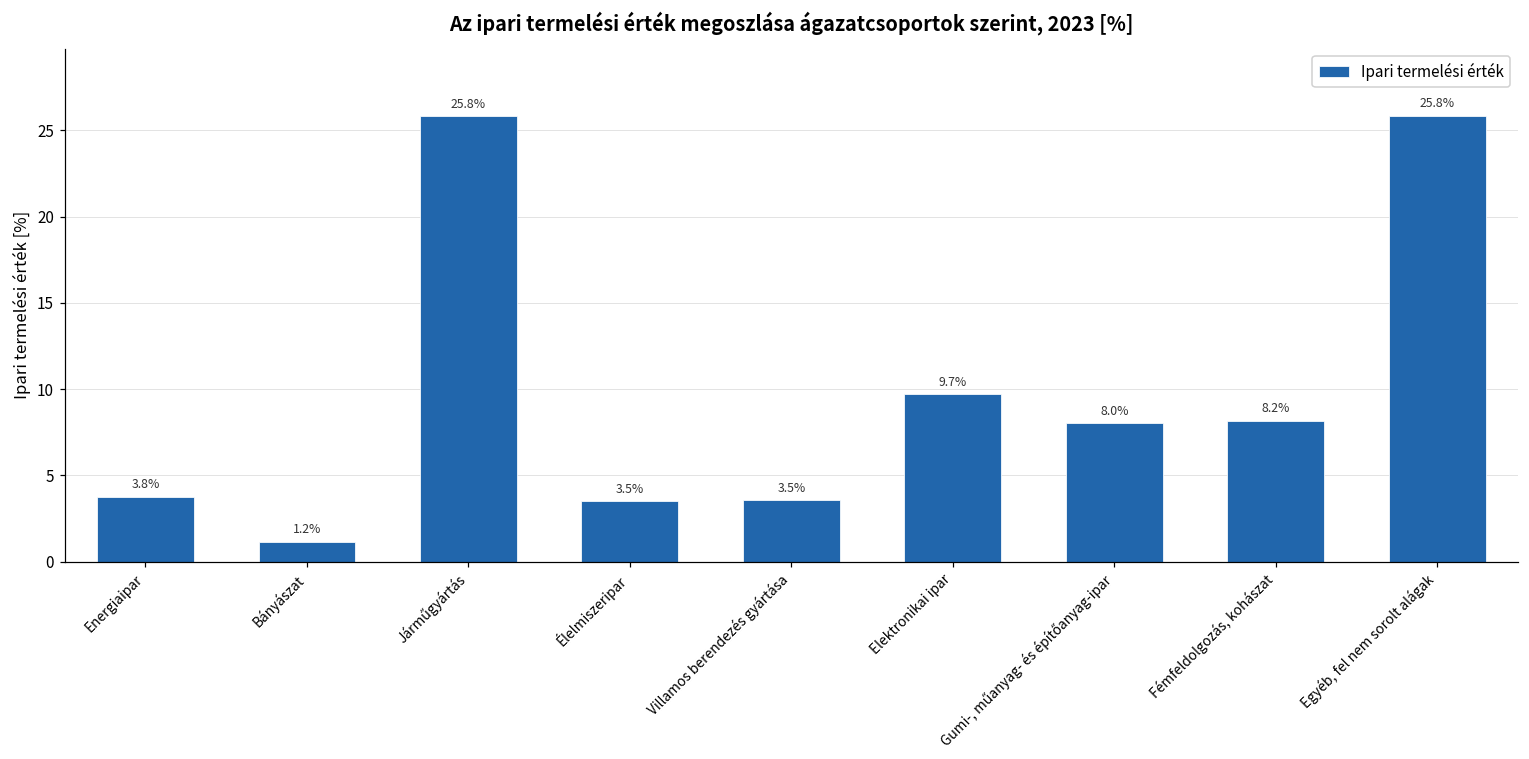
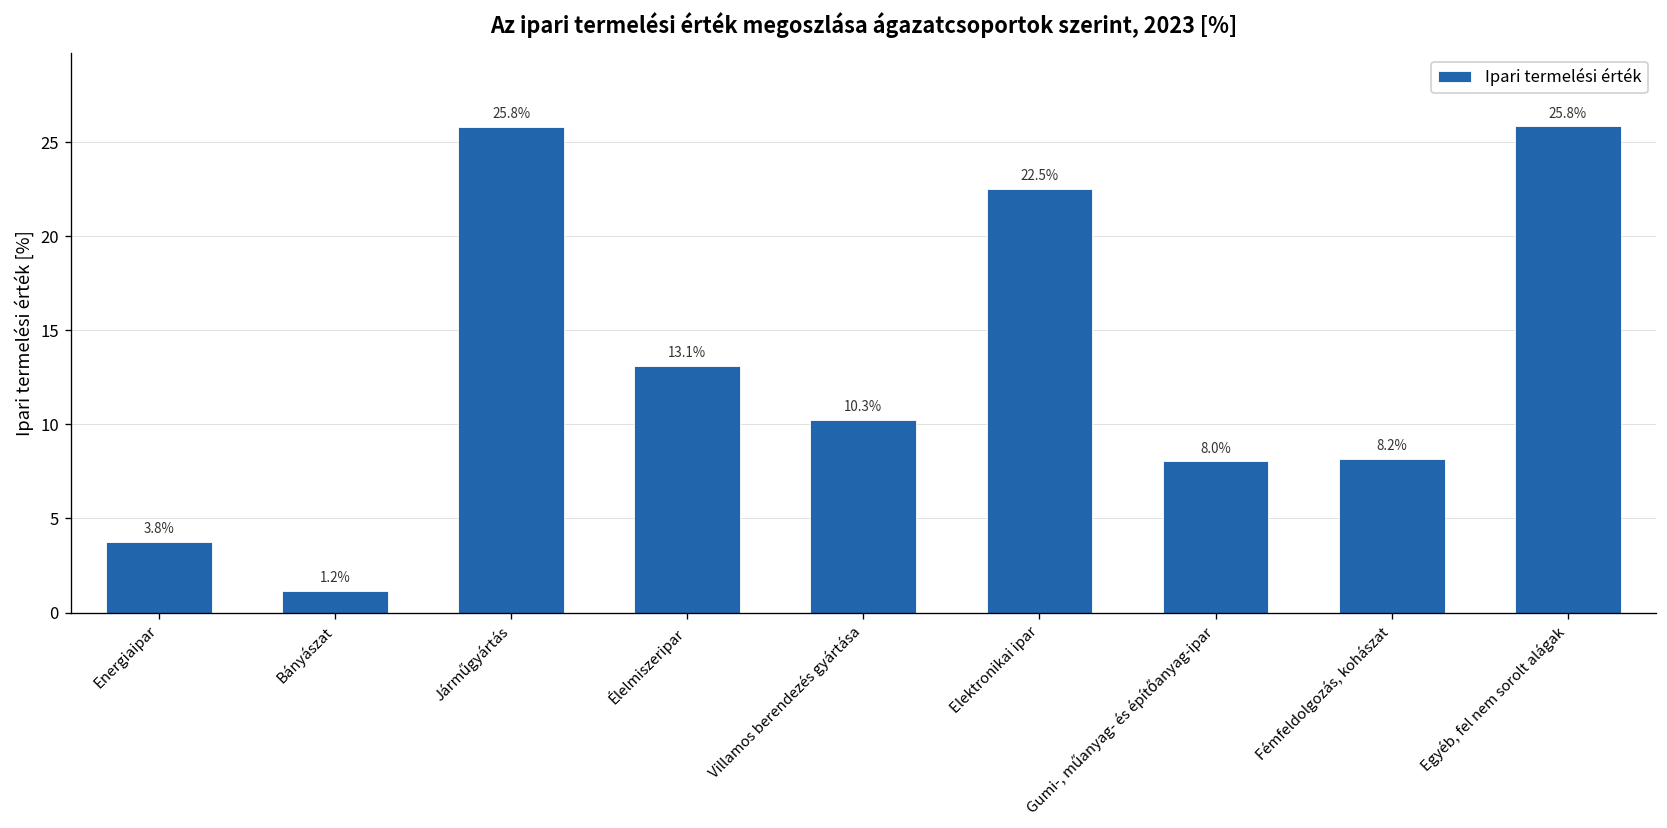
Élelmiszeripar: 3.5% -> 13.1%
Villamos berendezés gyártása: 3.5% -> 10.3%
Elektronikai ipar: 9.7% -> 22.5%
